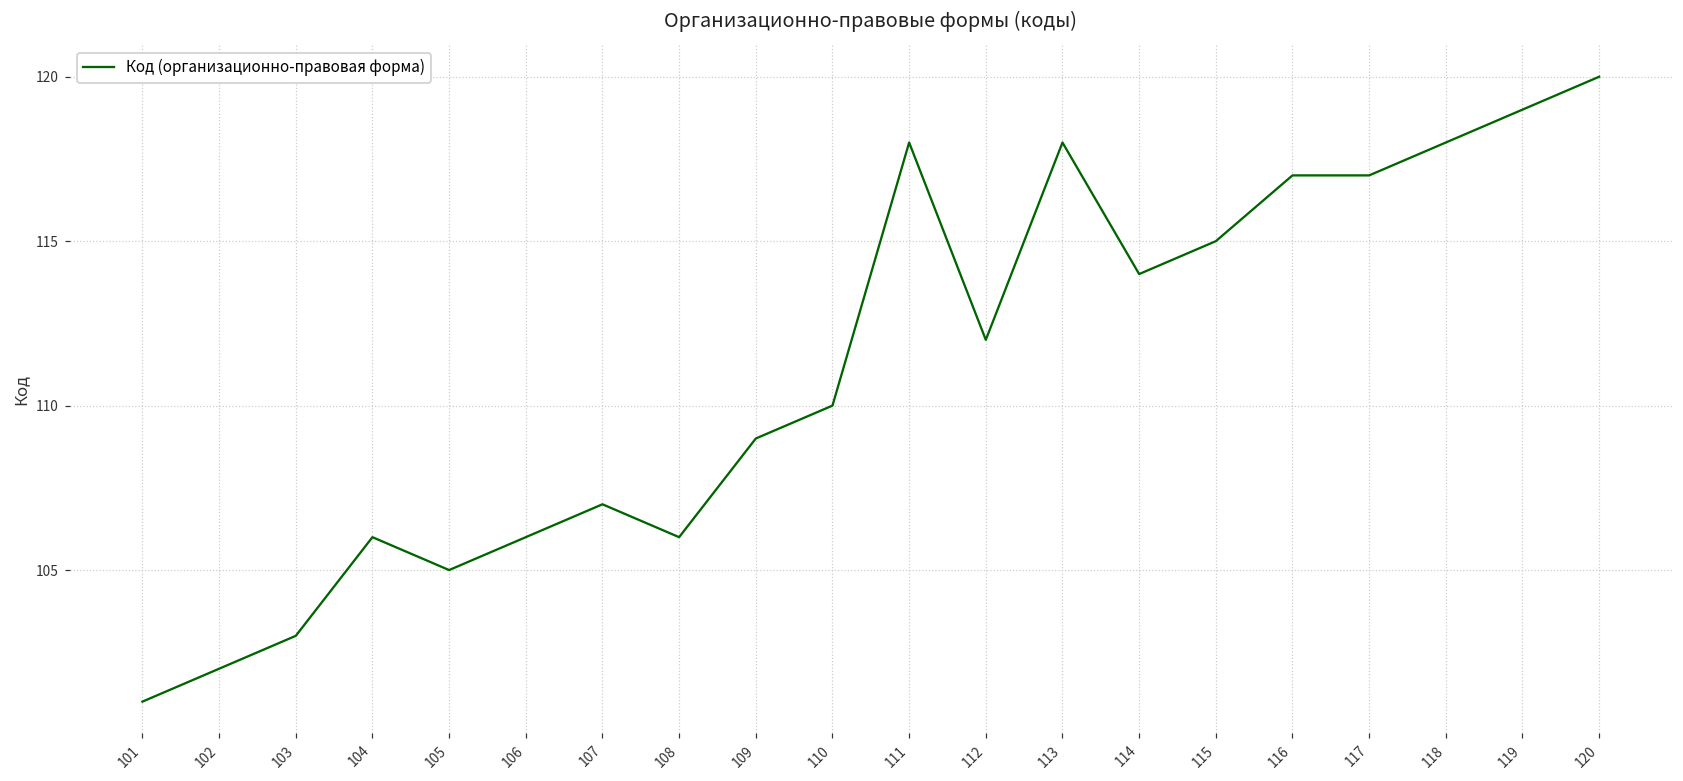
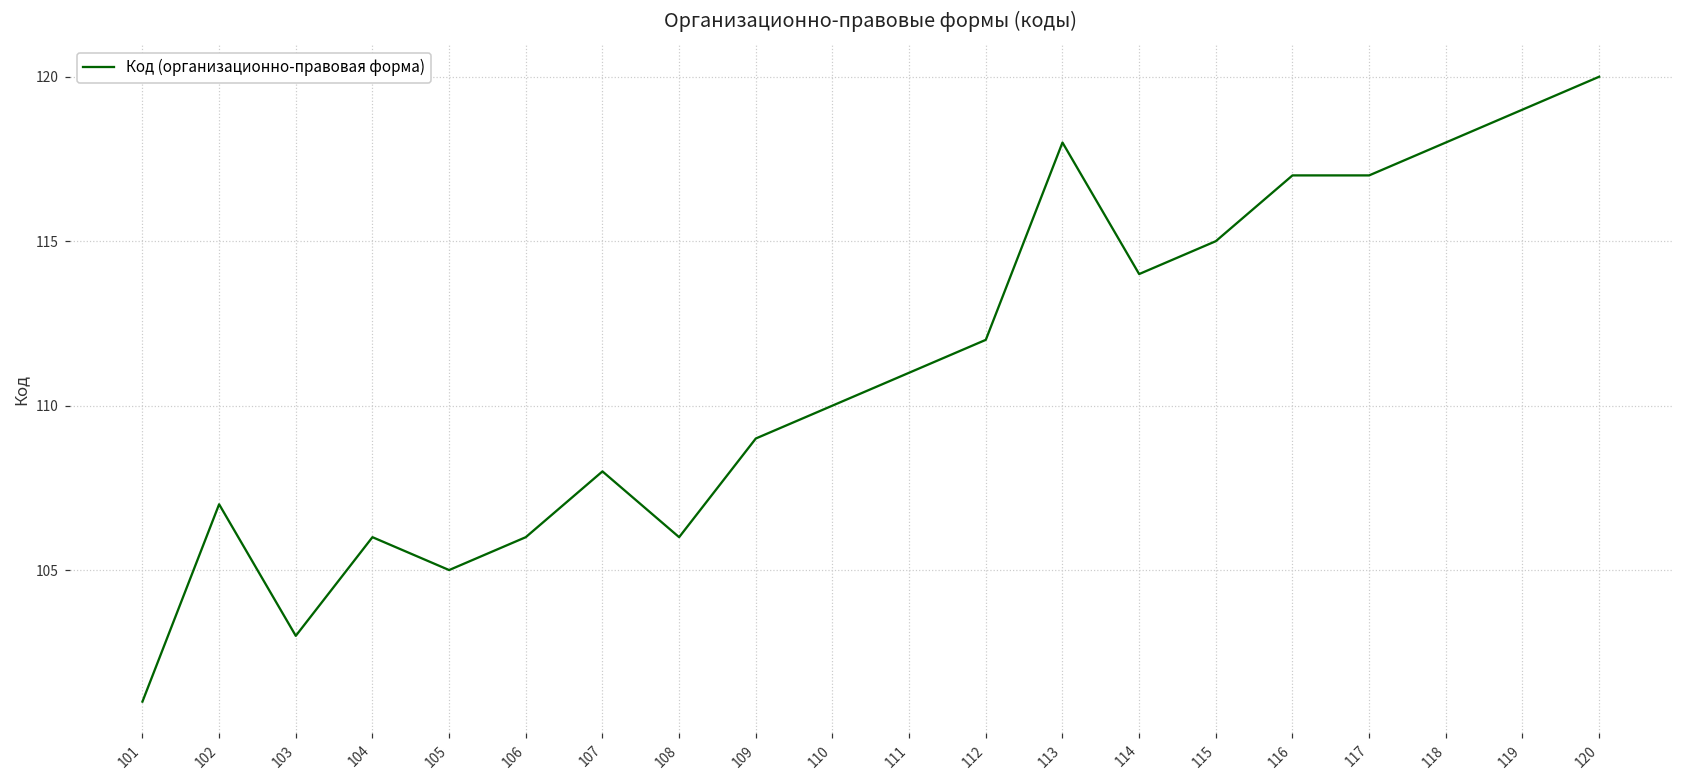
102: 102 -> 107
107: 107 -> 108
111: 118 -> 111
